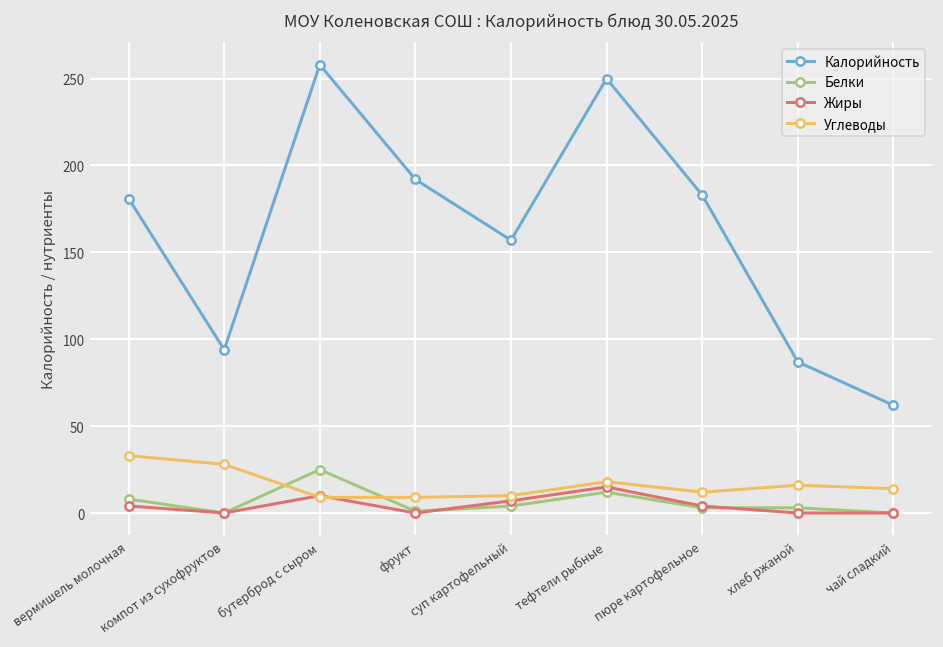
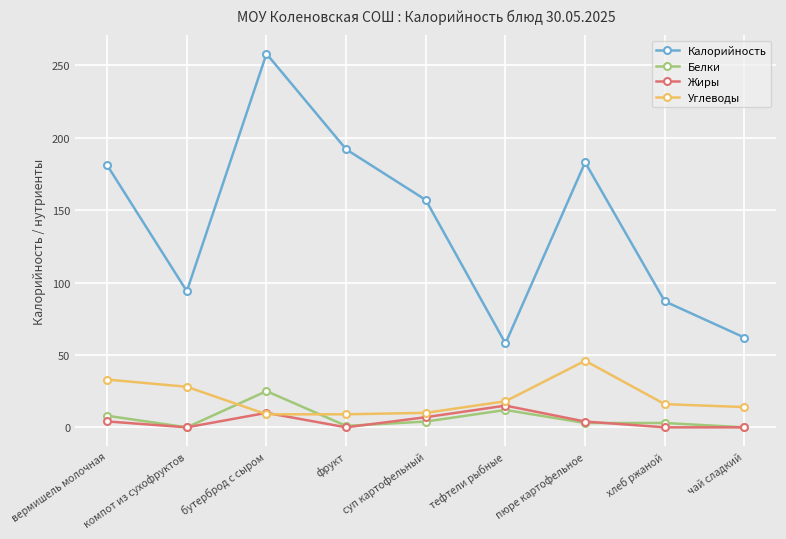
Калорийность, тефтели рыбные: 250 -> 58
Углеводы, пюре картофельное: 12 -> 46
